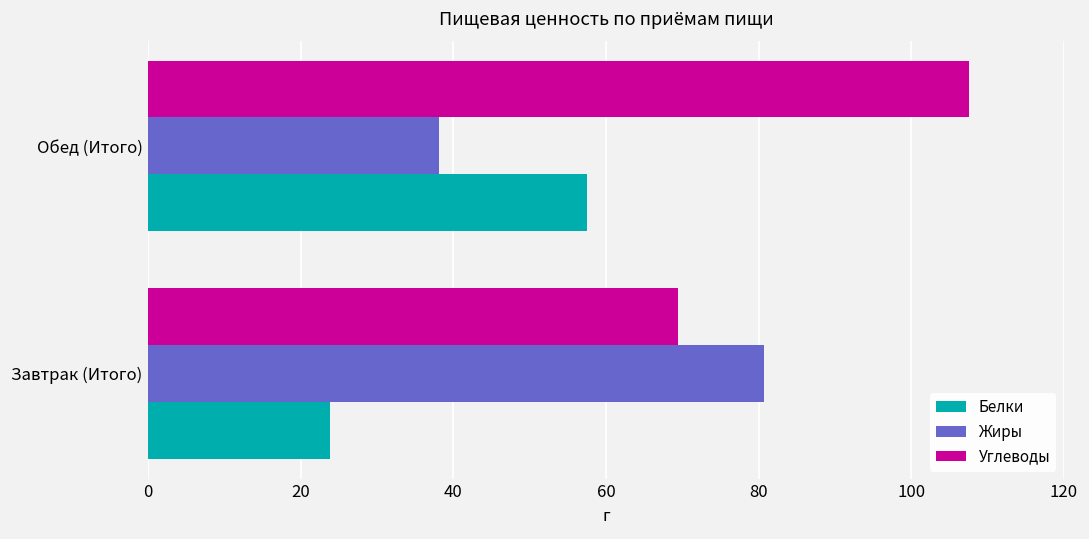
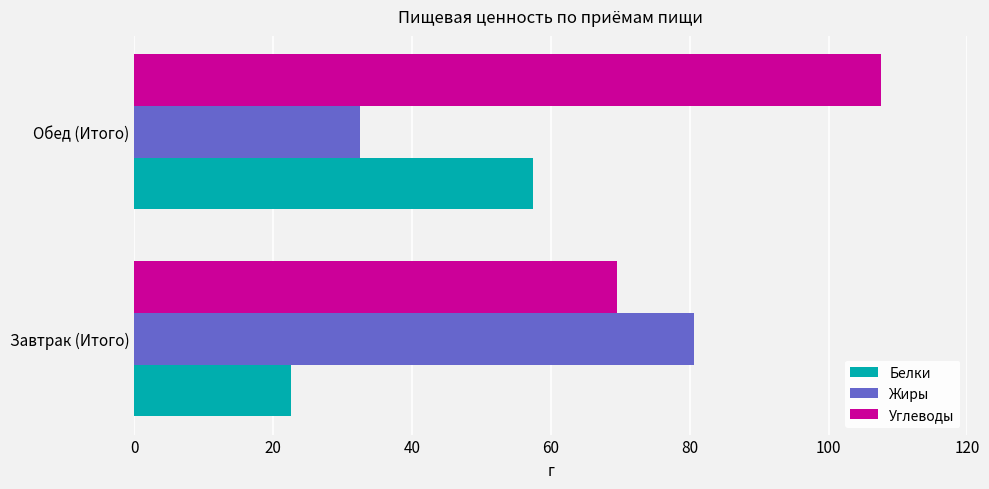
Жиры, Обед (Итого): 38 -> 32
Белки, Завтрак (Итого): 24 -> 23
